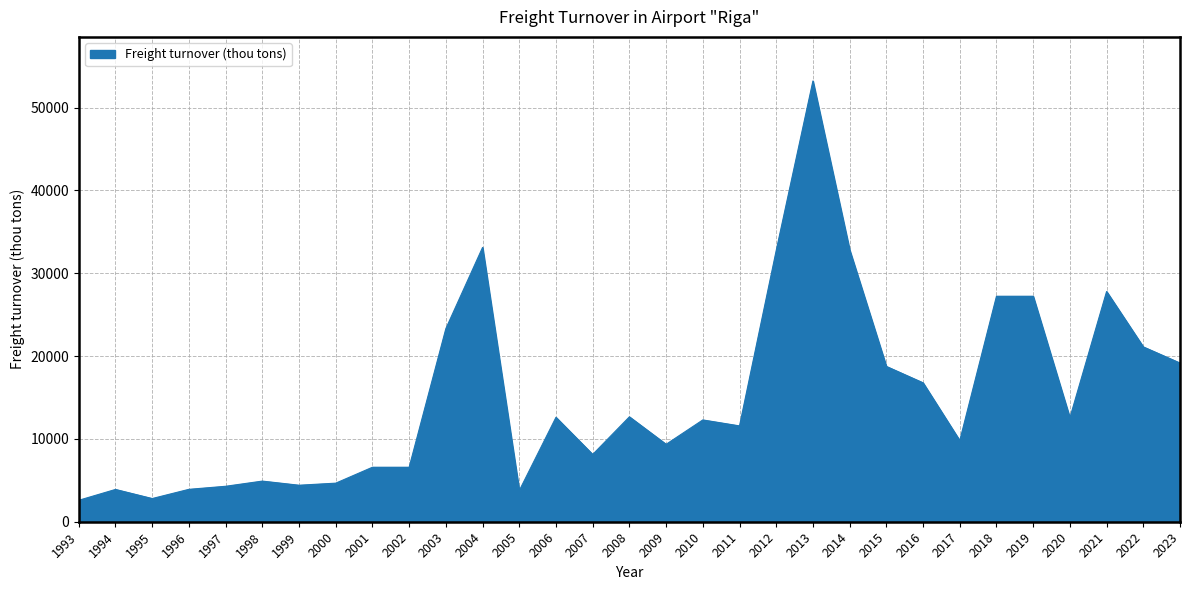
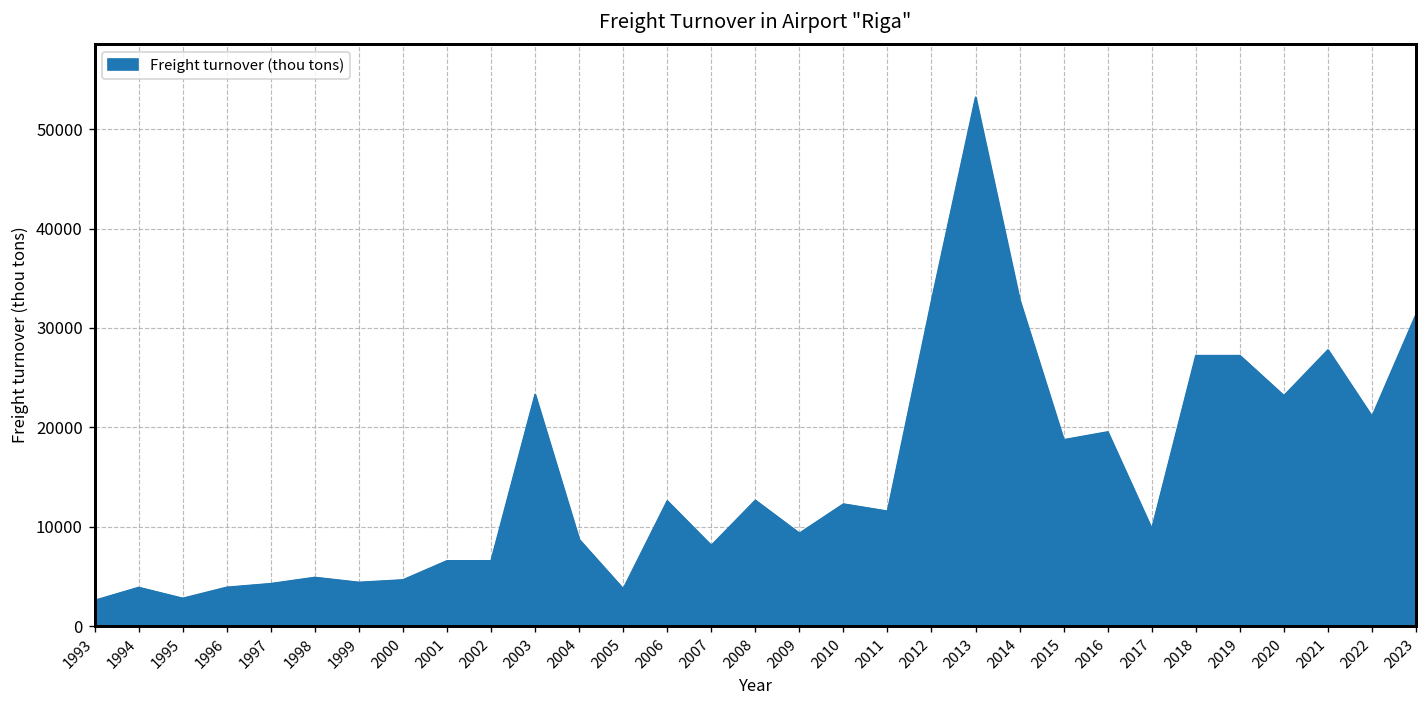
2004: 33000 -> 9000
2016: 17000 -> 20000
2020: 13000 -> 23000
2023: 19000 -> 31000
